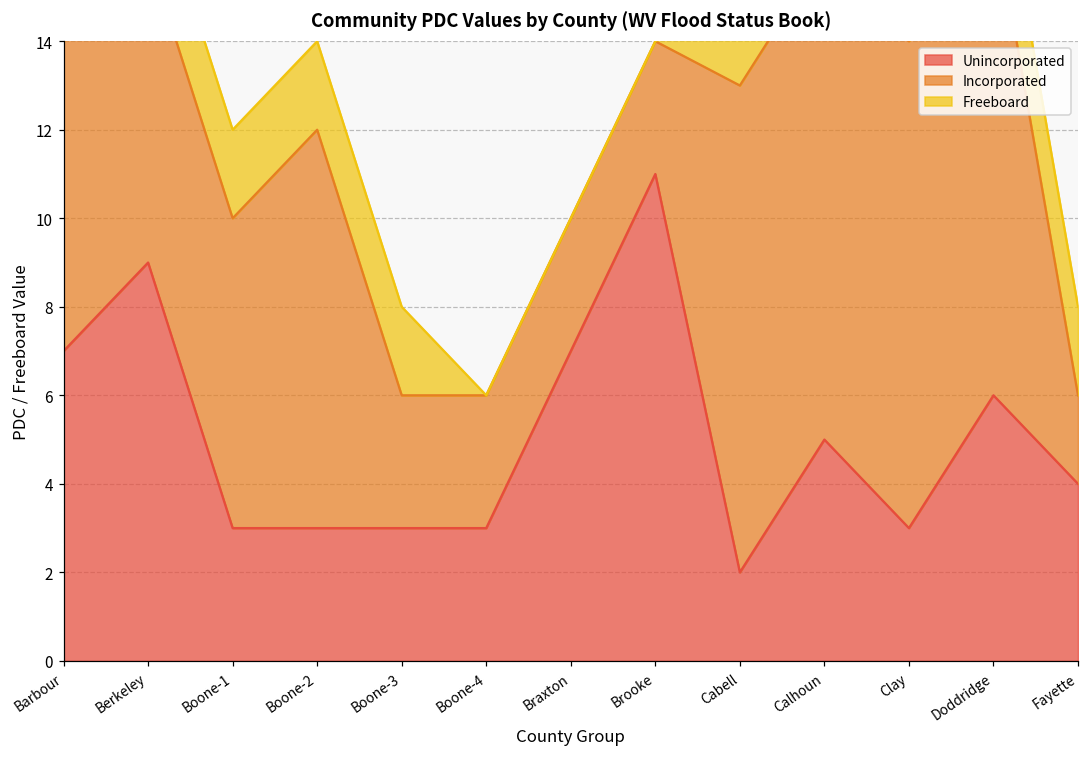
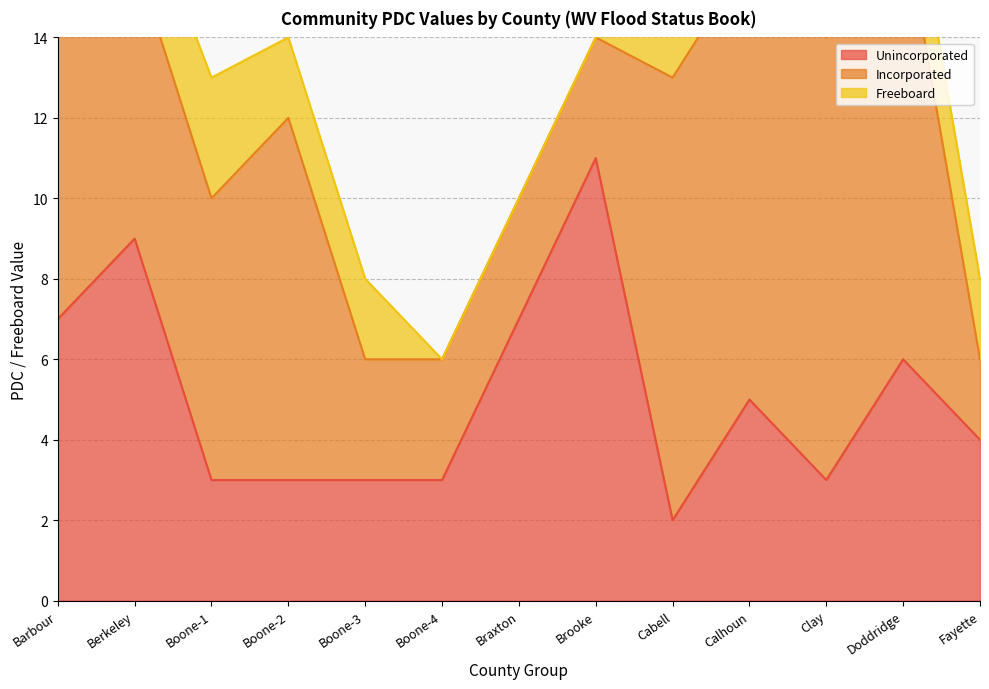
Freeboard, Boone-1: 2 -> 3
